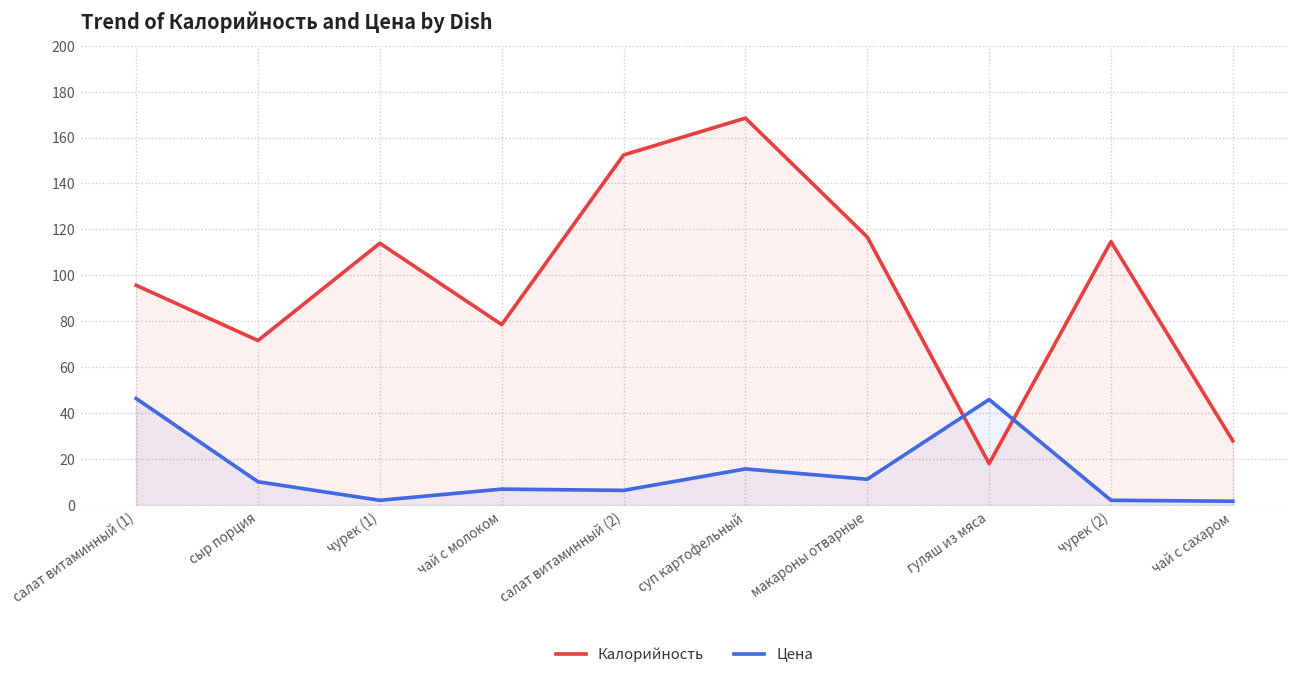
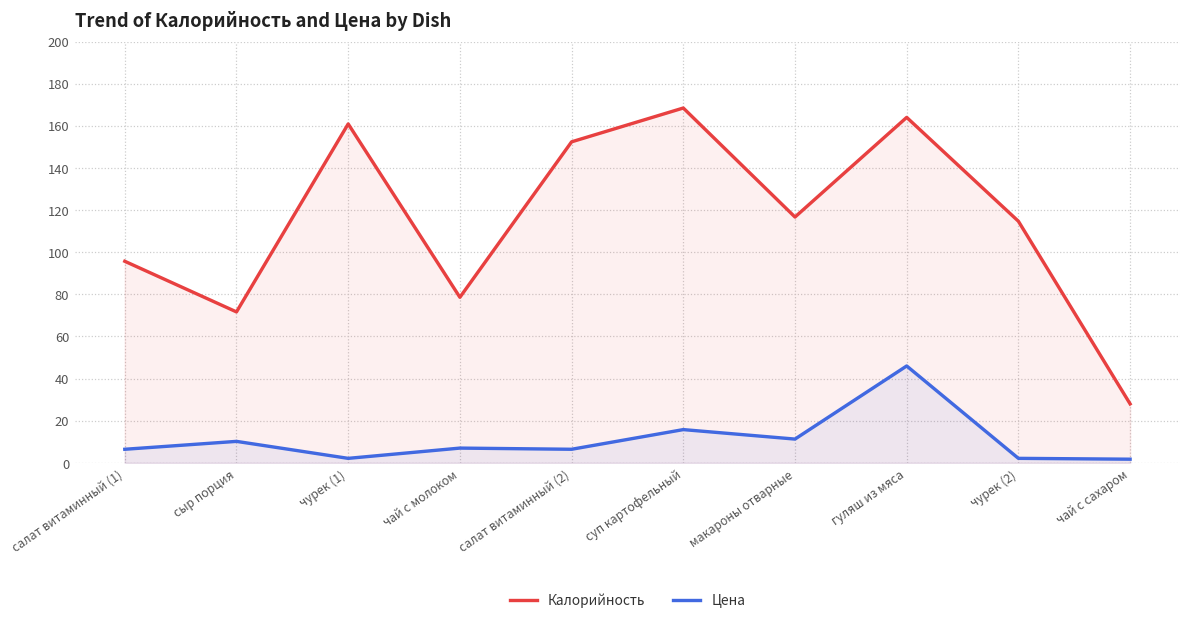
Цена, салат витаминный (1): 46 -> 6
Калорийность, чурек (1): 114 -> 161
Калорийность, гуляш из мяса: 18 -> 164
